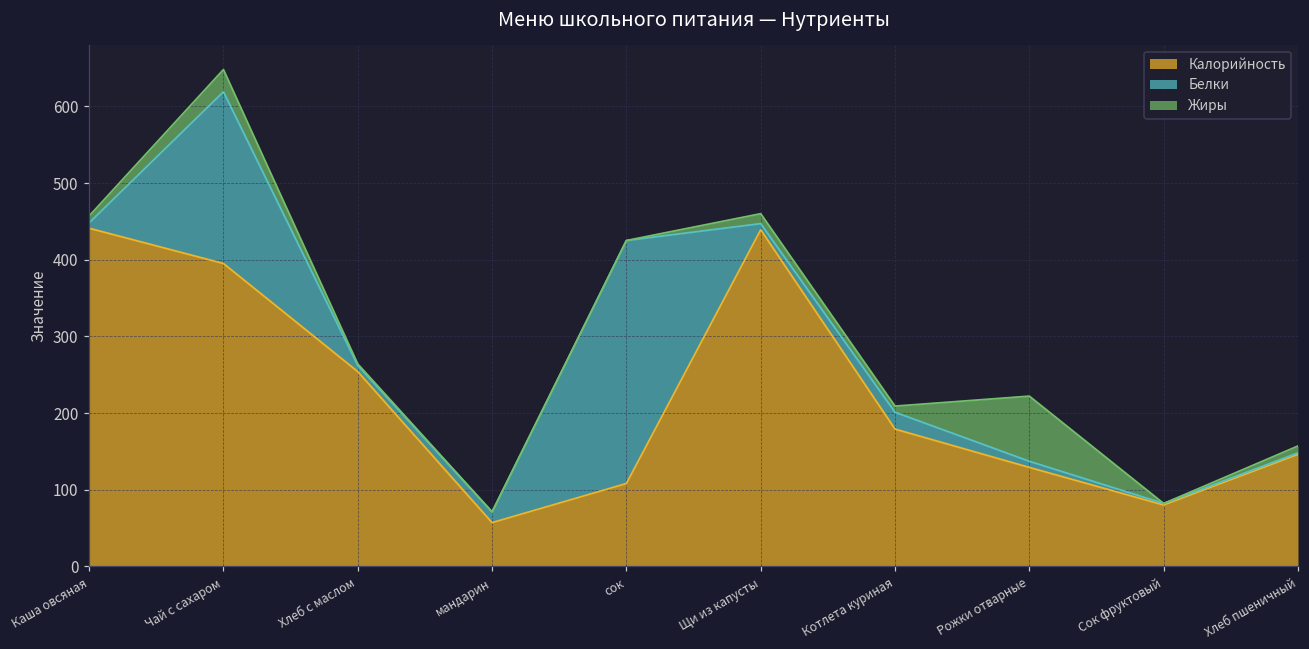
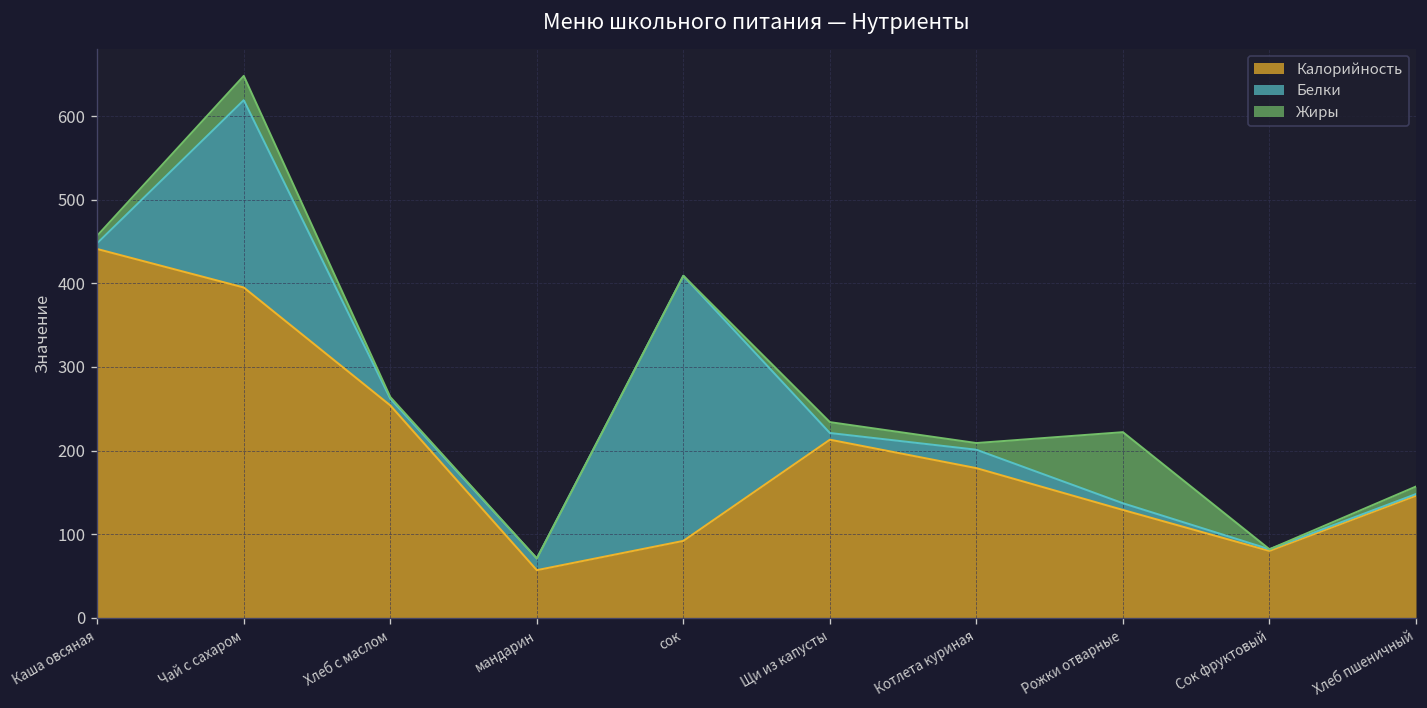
Калорийность, сок: 110 -> 90
Калорийность, Щи из капусты: 440 -> 210
